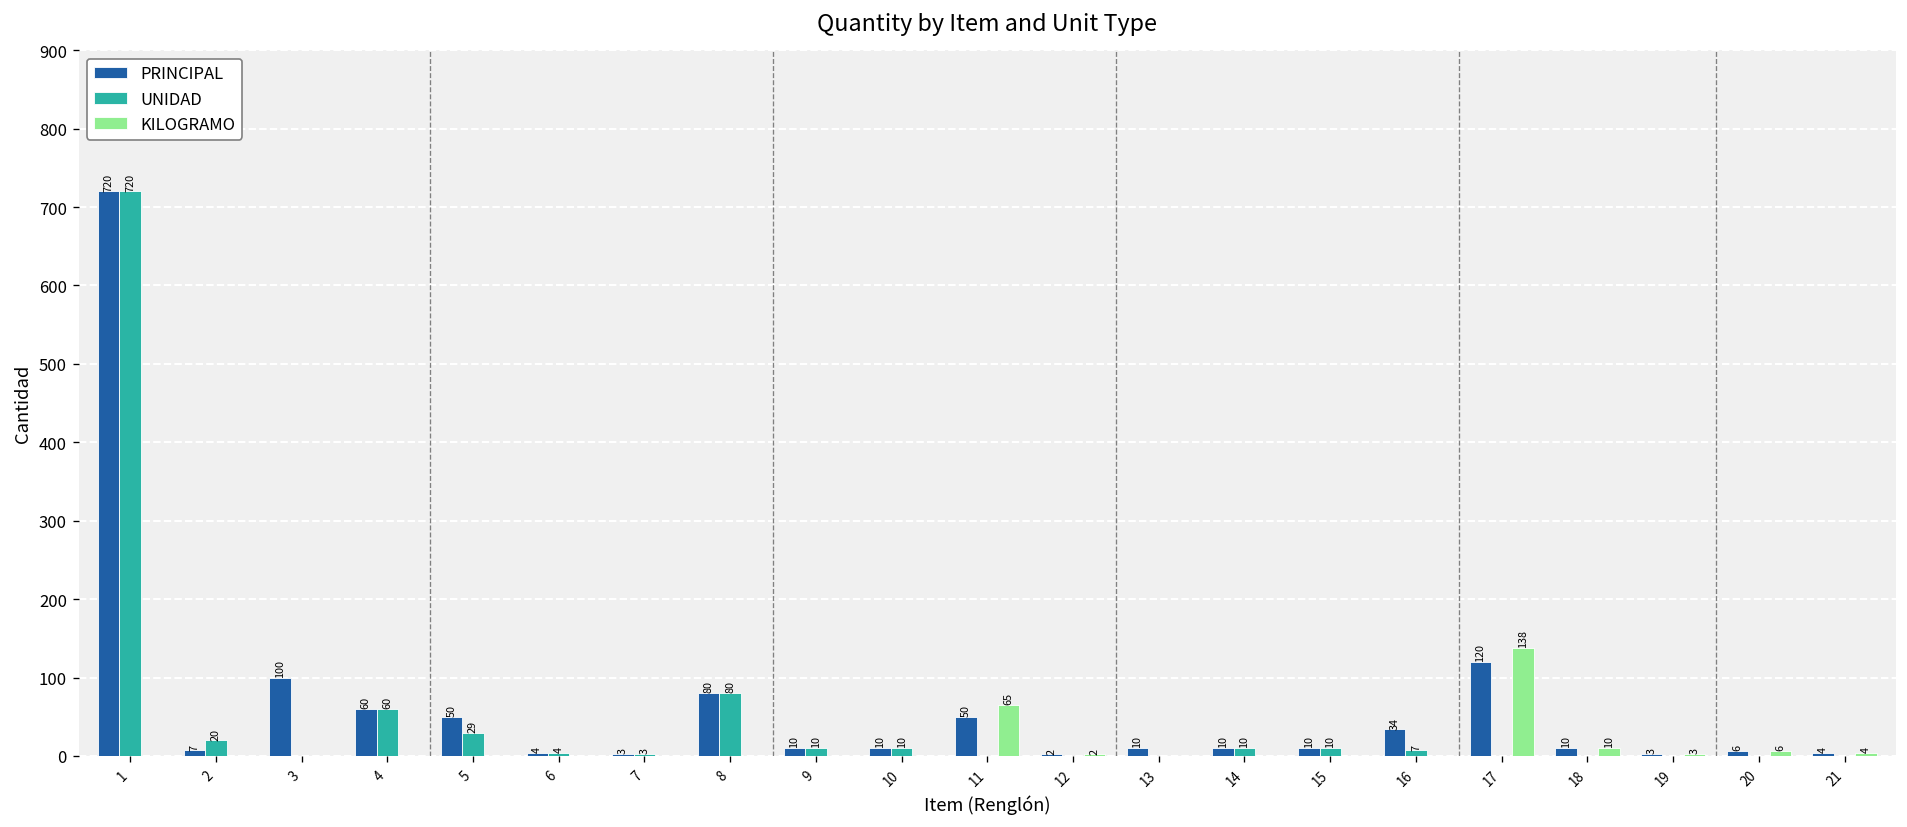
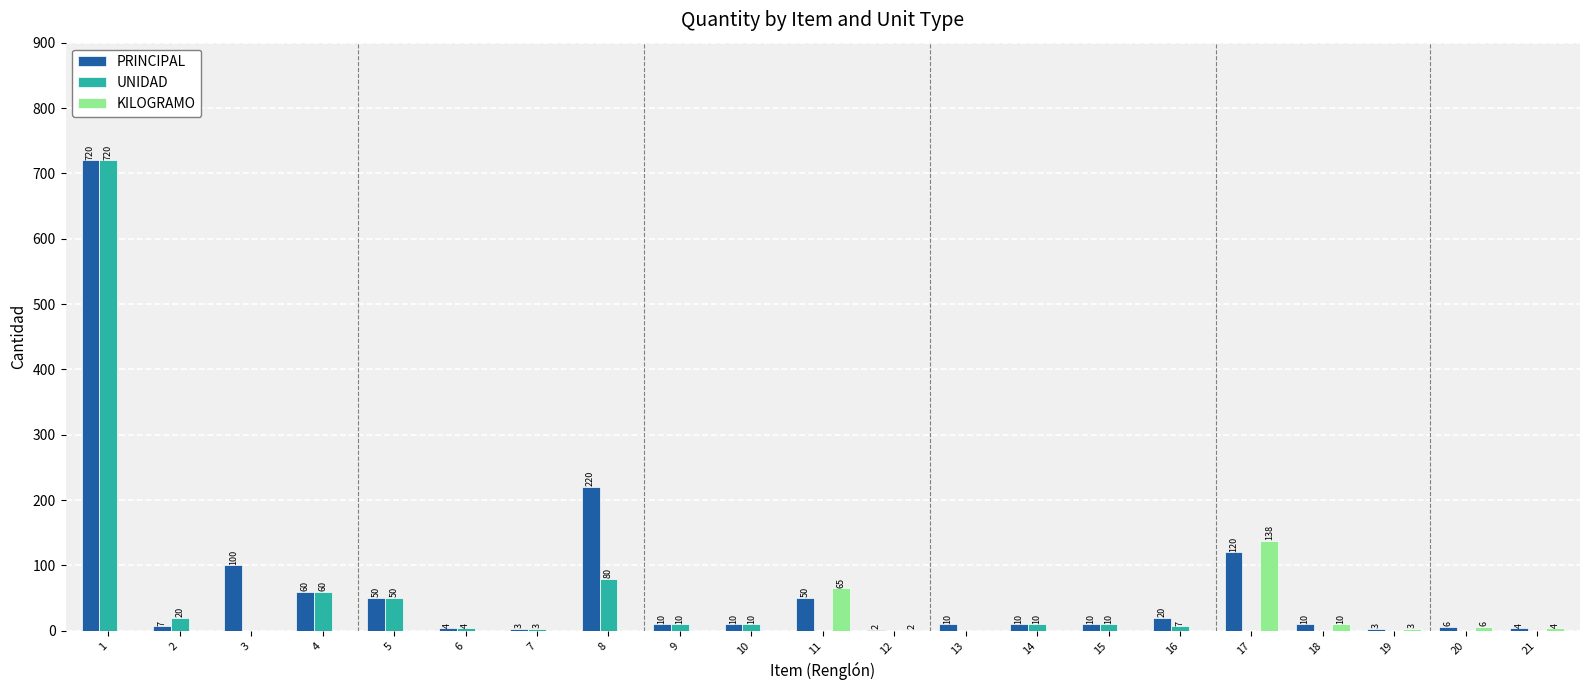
UNIDAD, 5: 29 -> 50
PRINCIPAL, 8: 80 -> 220
PRINCIPAL, 16: 34 -> 20
